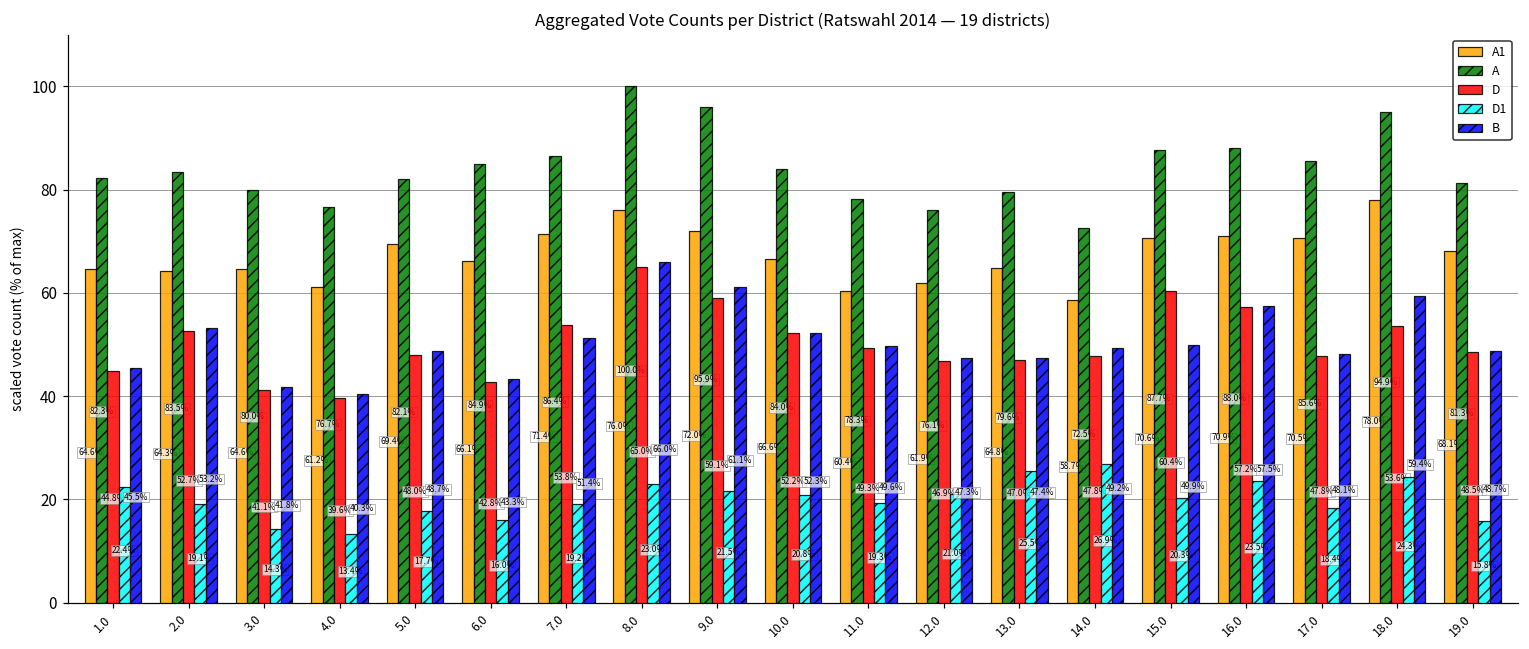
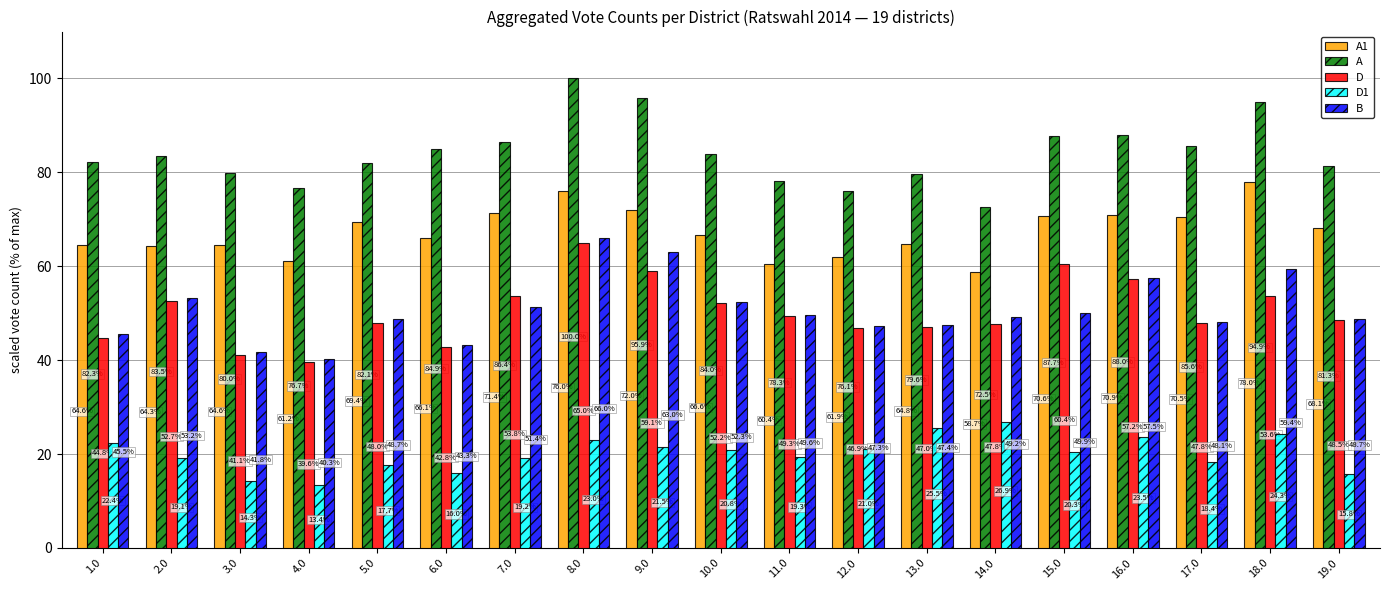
B, 9.0: 61.1% -> 63.0%
